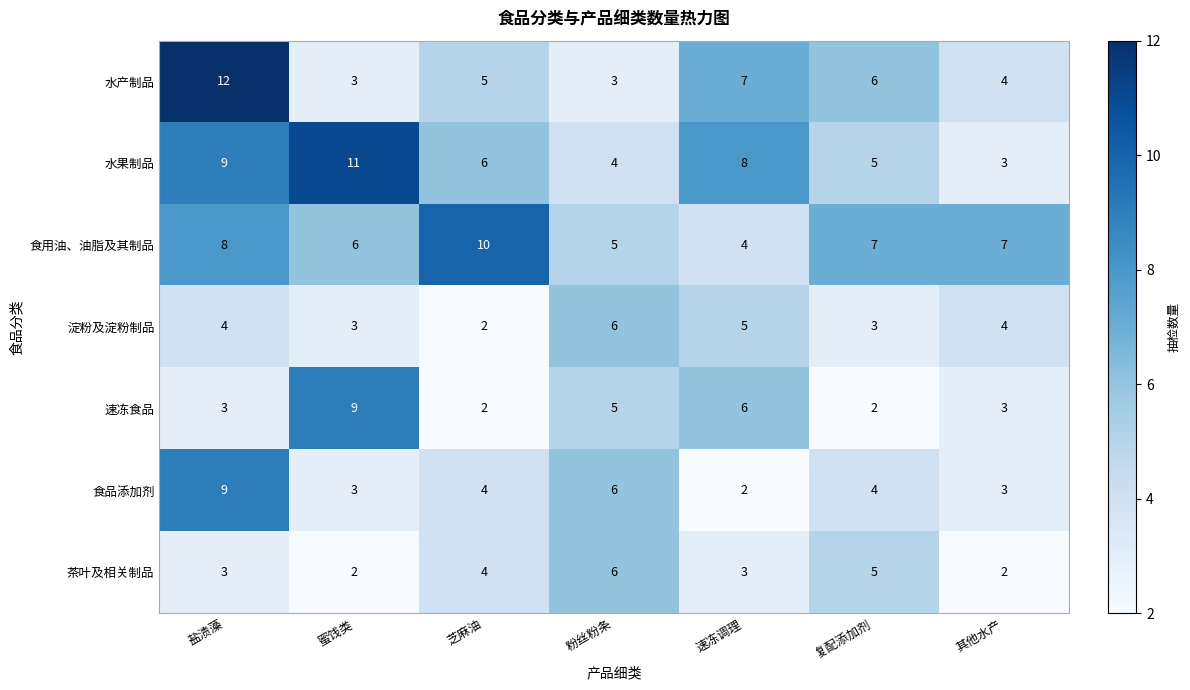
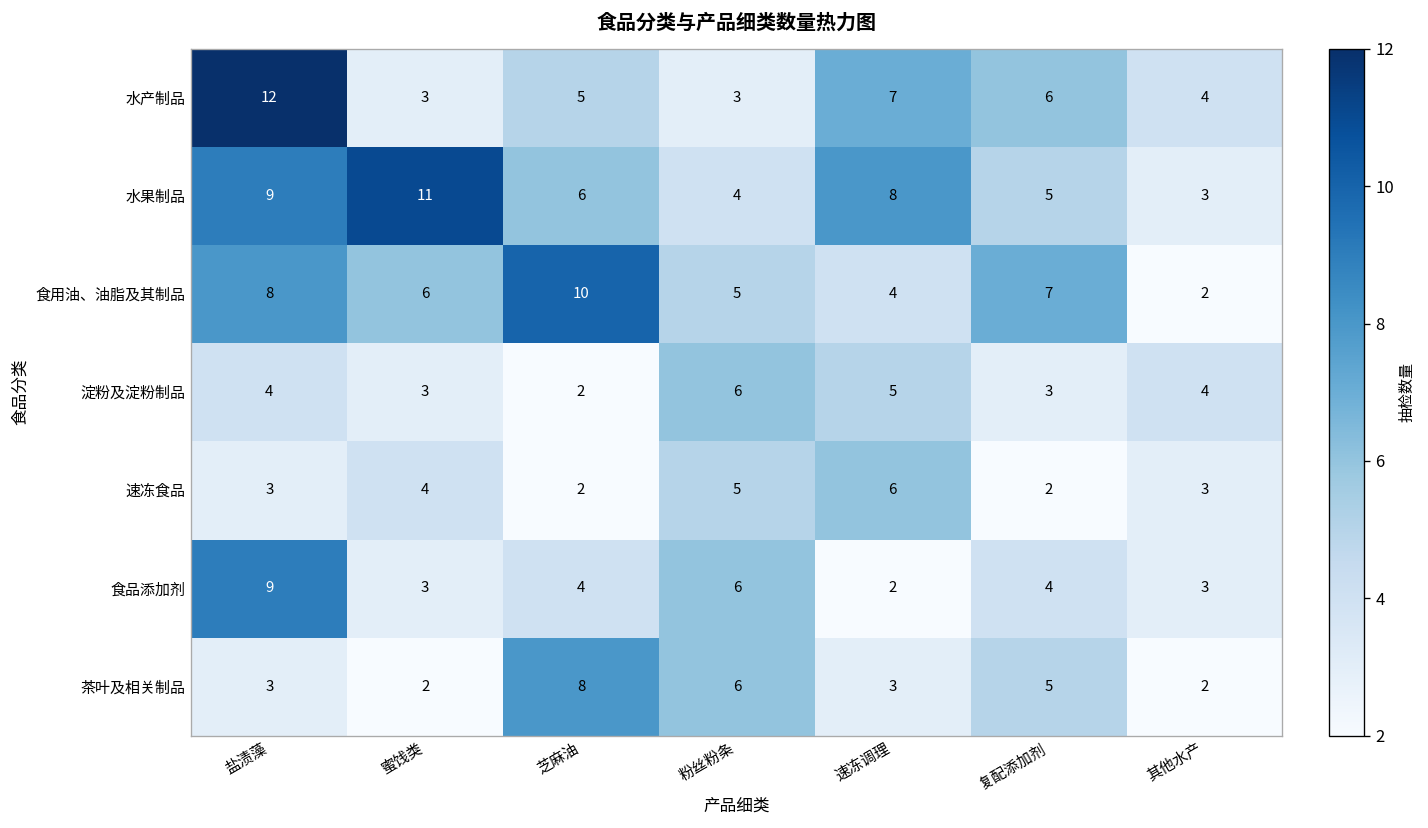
食用油、油脂及其制品, 其他水产: 7 -> 2
速冻食品, 蜜饯类: 9 -> 4
茶叶及相关制品, 芝麻油: 4 -> 8
